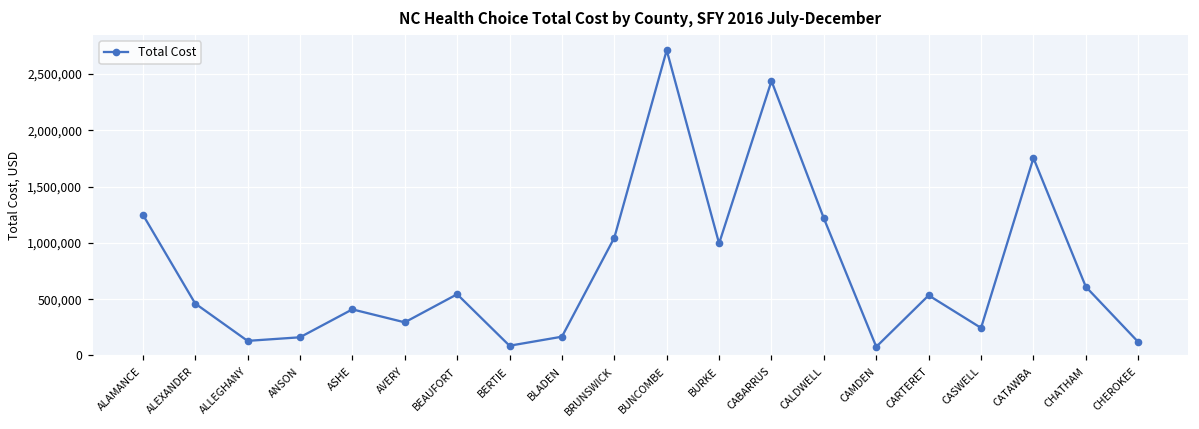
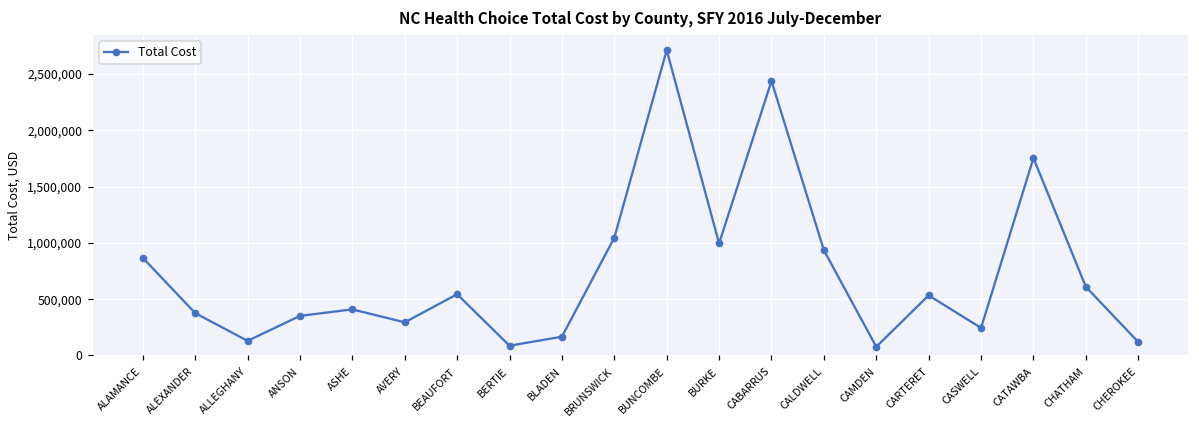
ALAMANCE: 1,250,000 -> 870,000
ALEXANDER: 460,000 -> 380,000
ANSON: 160,000 -> 350,000
CALDWELL: 1,220,000 -> 930,000
